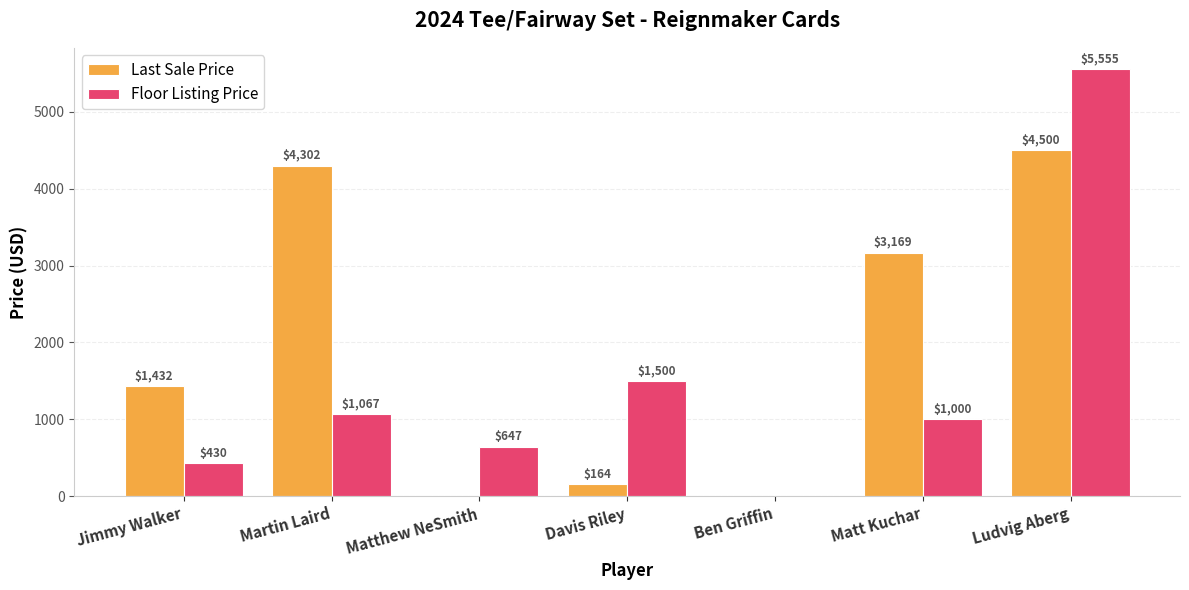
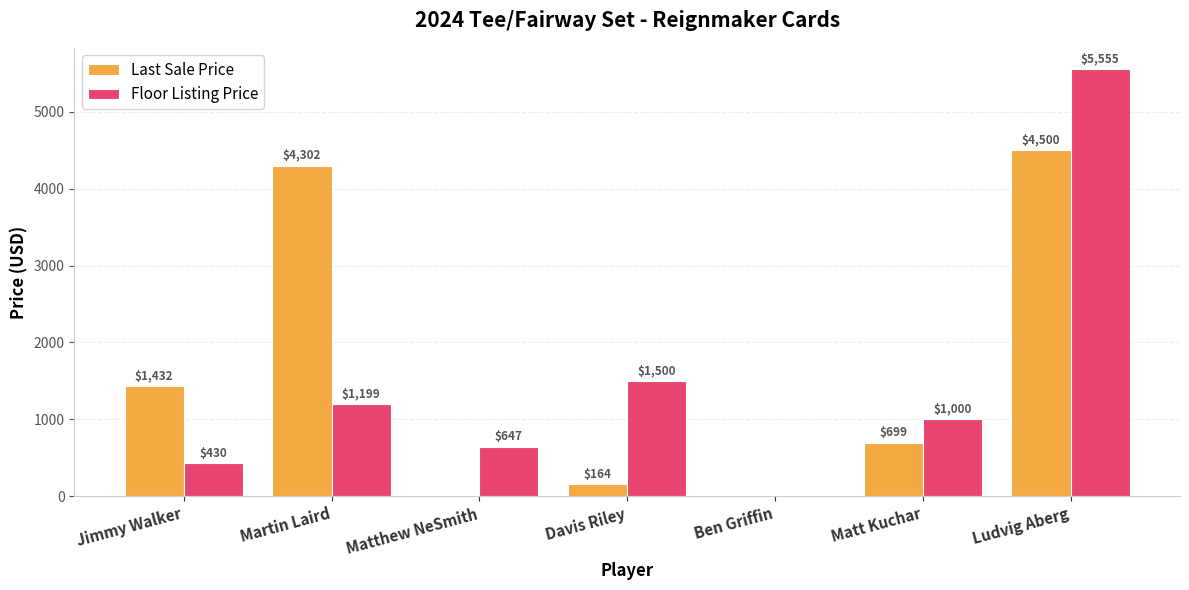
Floor Listing Price, Martin Laird: $1,067 -> $1,199
Last Sale Price, Matt Kuchar: $3,169 -> $699
